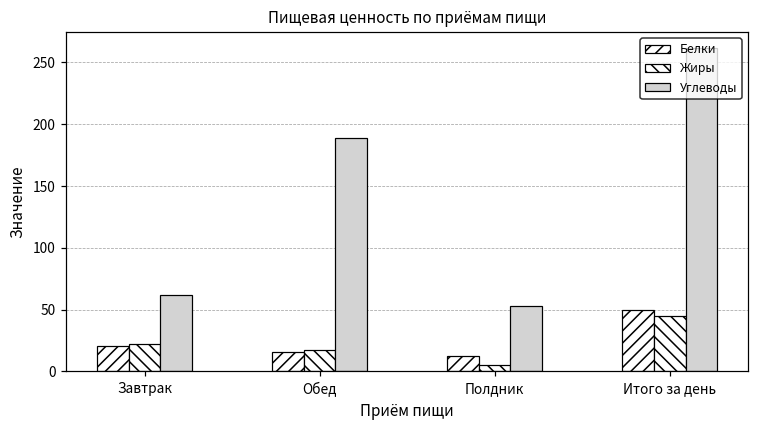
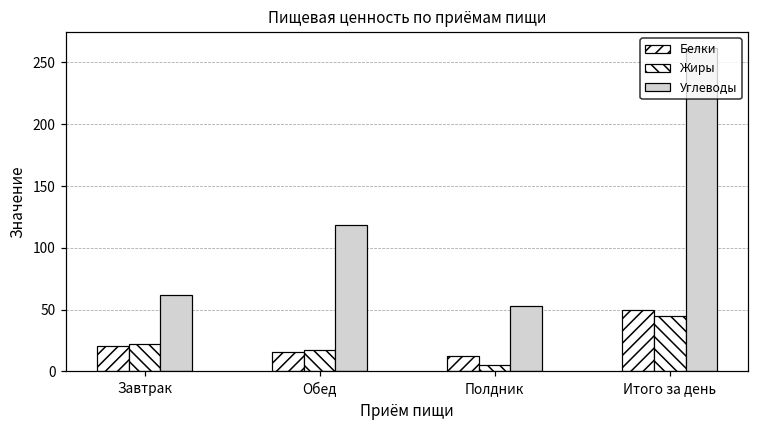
Углеводы, Обед: 188 -> 119
